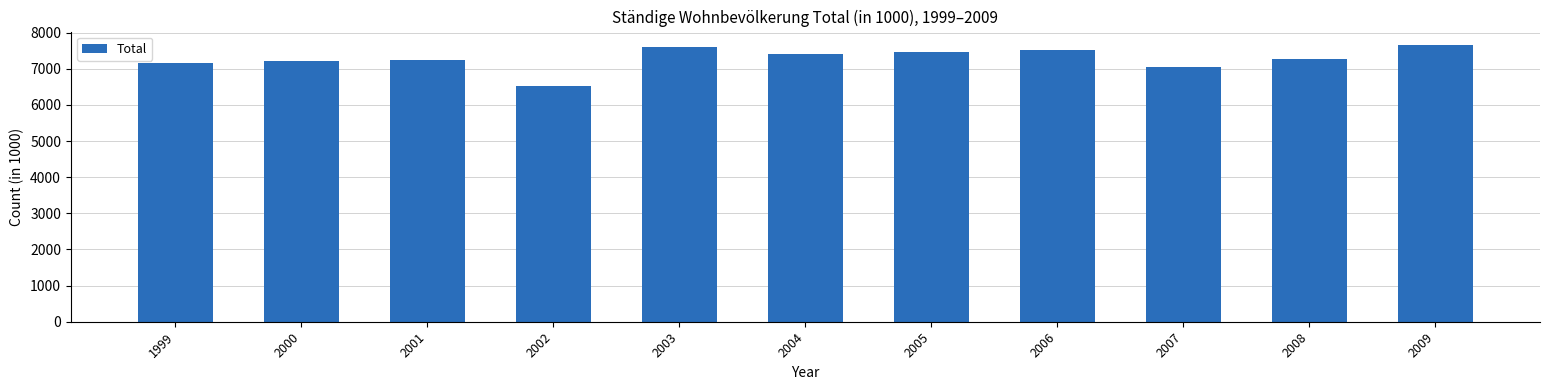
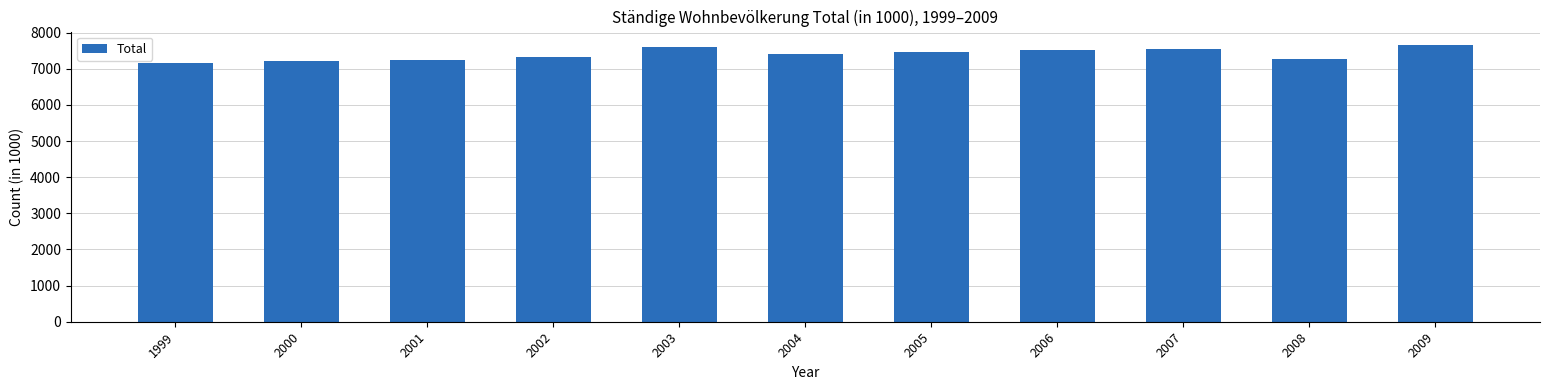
2002: 6500 -> 7300
2007: 7000 -> 7600
